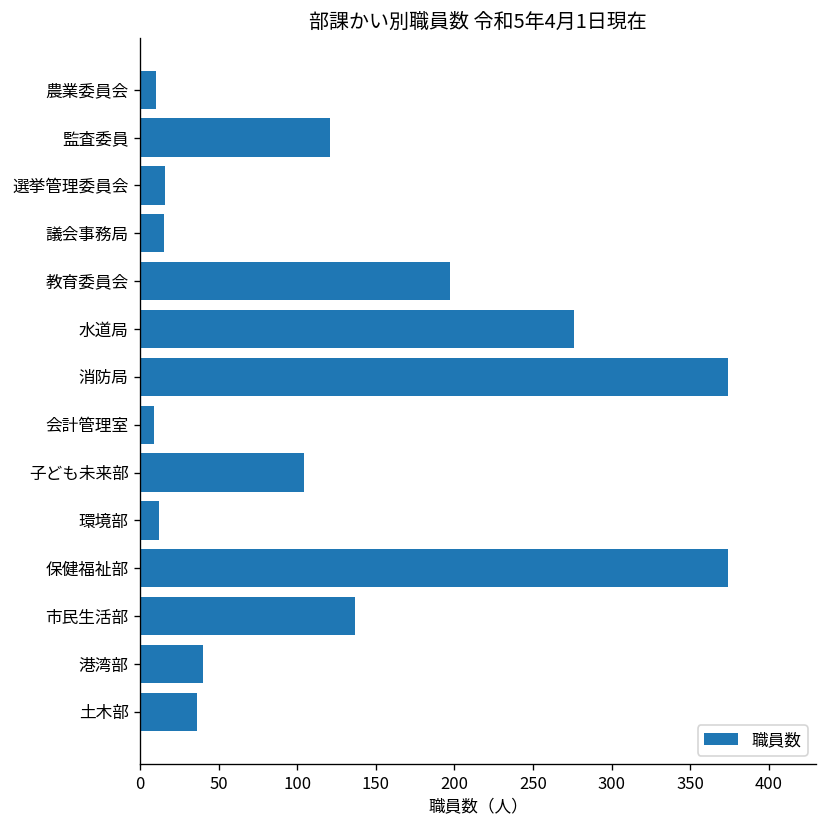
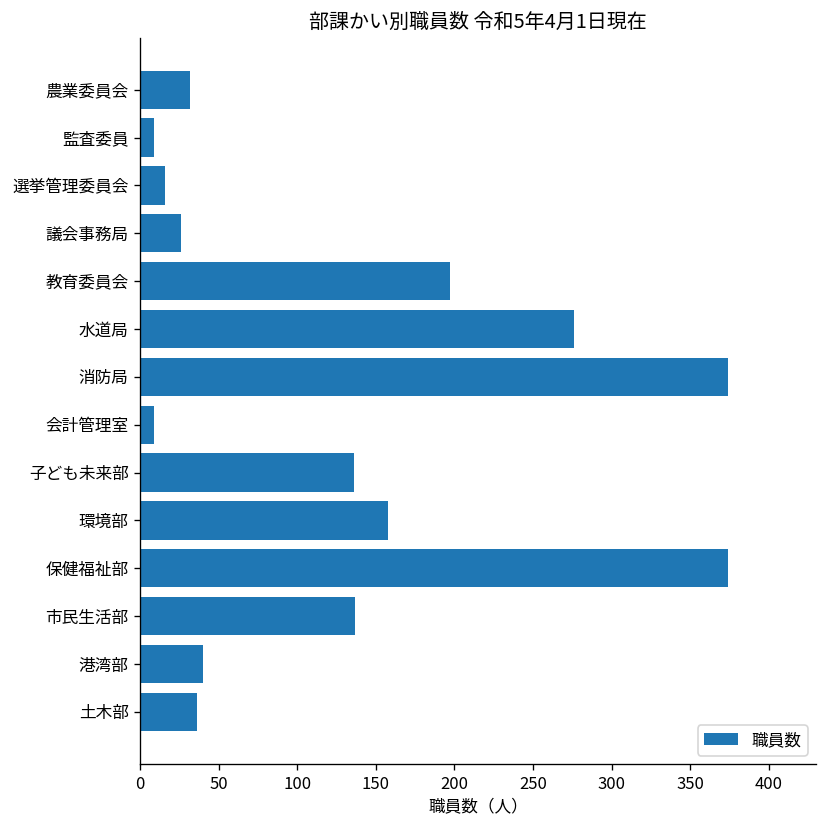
農業委員会: 10 -> 32
監査委員: 121 -> 9
議会事務局: 15 -> 26
子ども未来部: 104 -> 136
環境部: 12 -> 158
